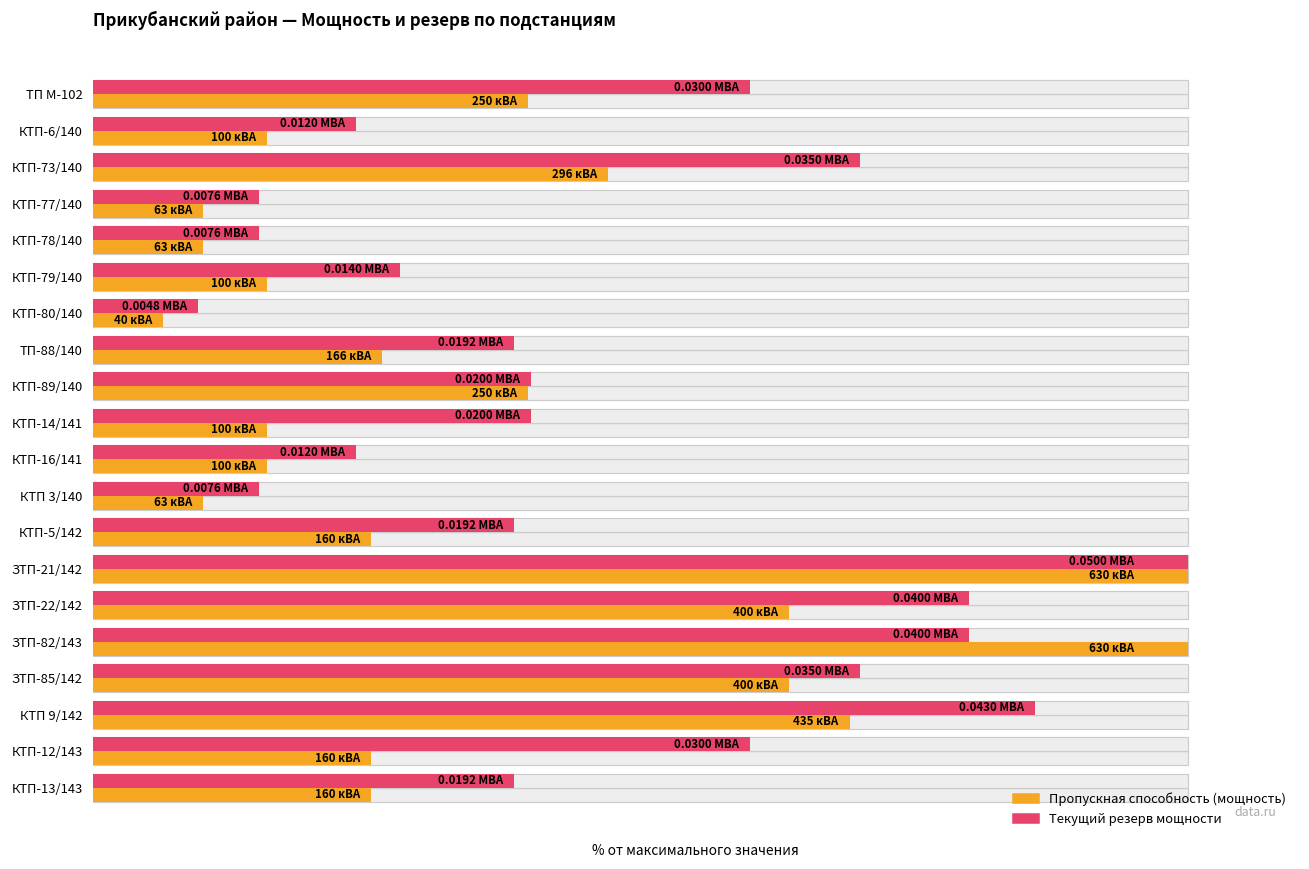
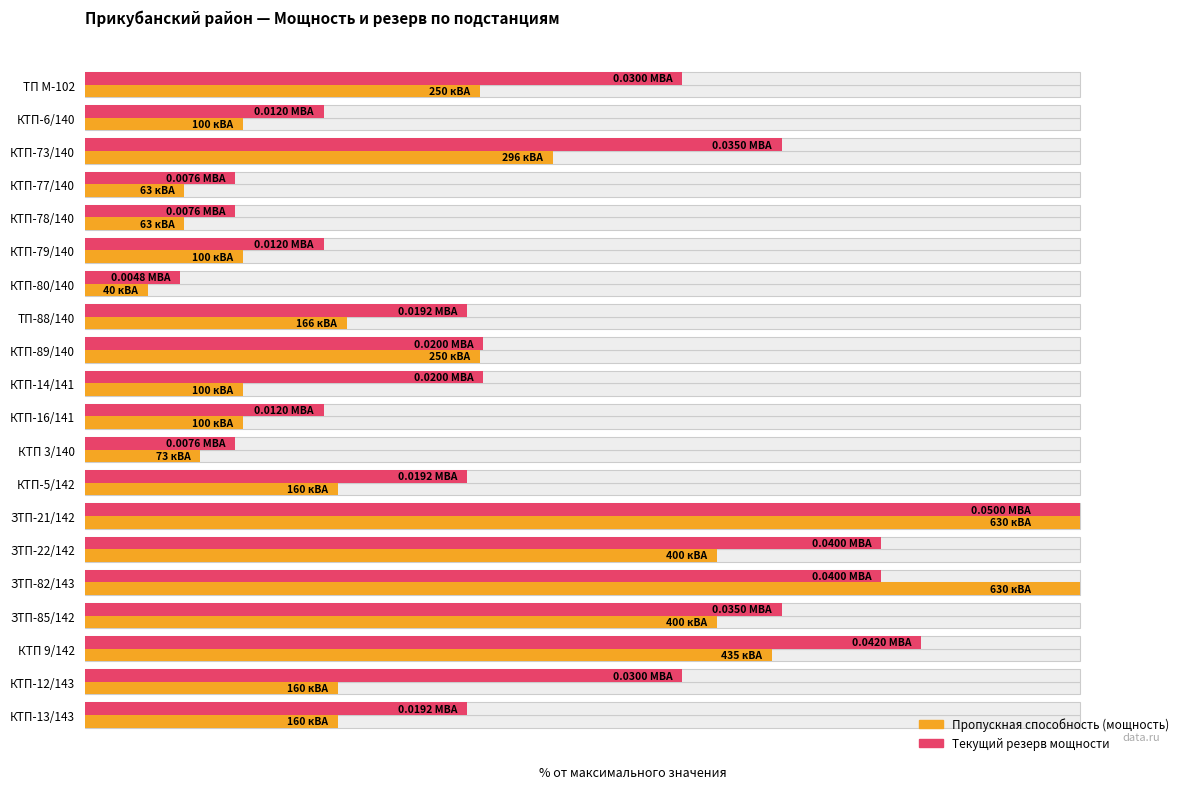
Текущий резерв мощности, КТП-79/140: 0.0140 -> 0.0120
Пропускная способность (мощность), КТП 3/140: 63 -> 73
Текущий резерв мощности, КТП 9/142: 0.0430 -> 0.0420
